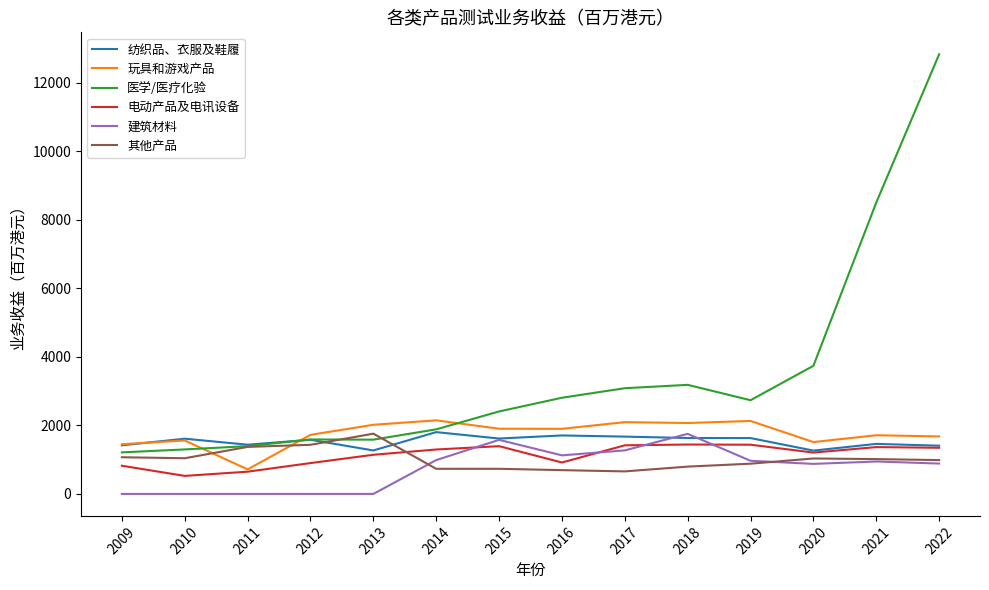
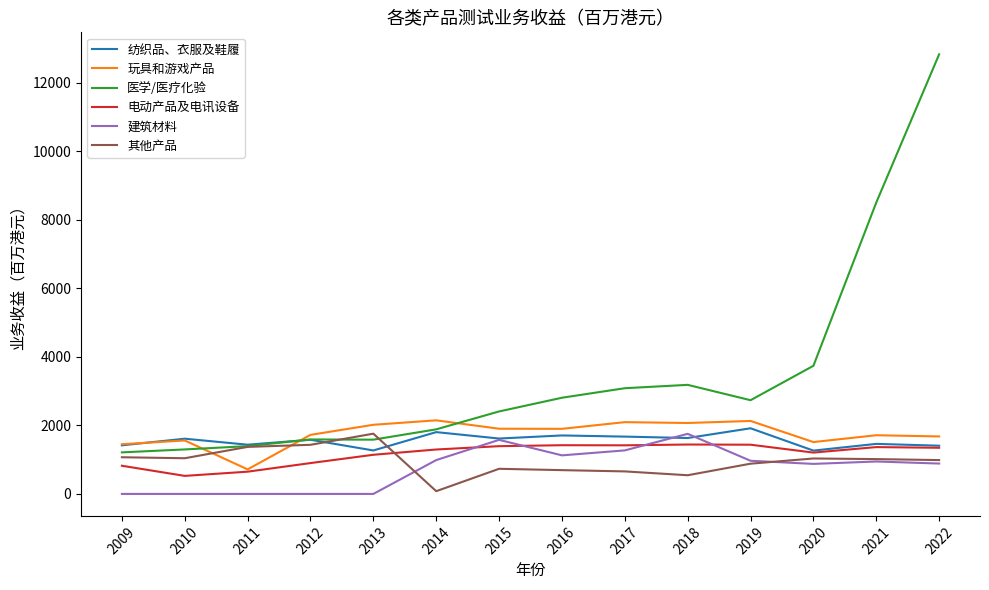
其他产品, 2014: 700 -> 100
电动产品及电讯设备, 2016: 900 -> 1400
其他产品, 2018: 800 -> 500
纺织品、衣服及鞋履, 2019: 1600 -> 1900
